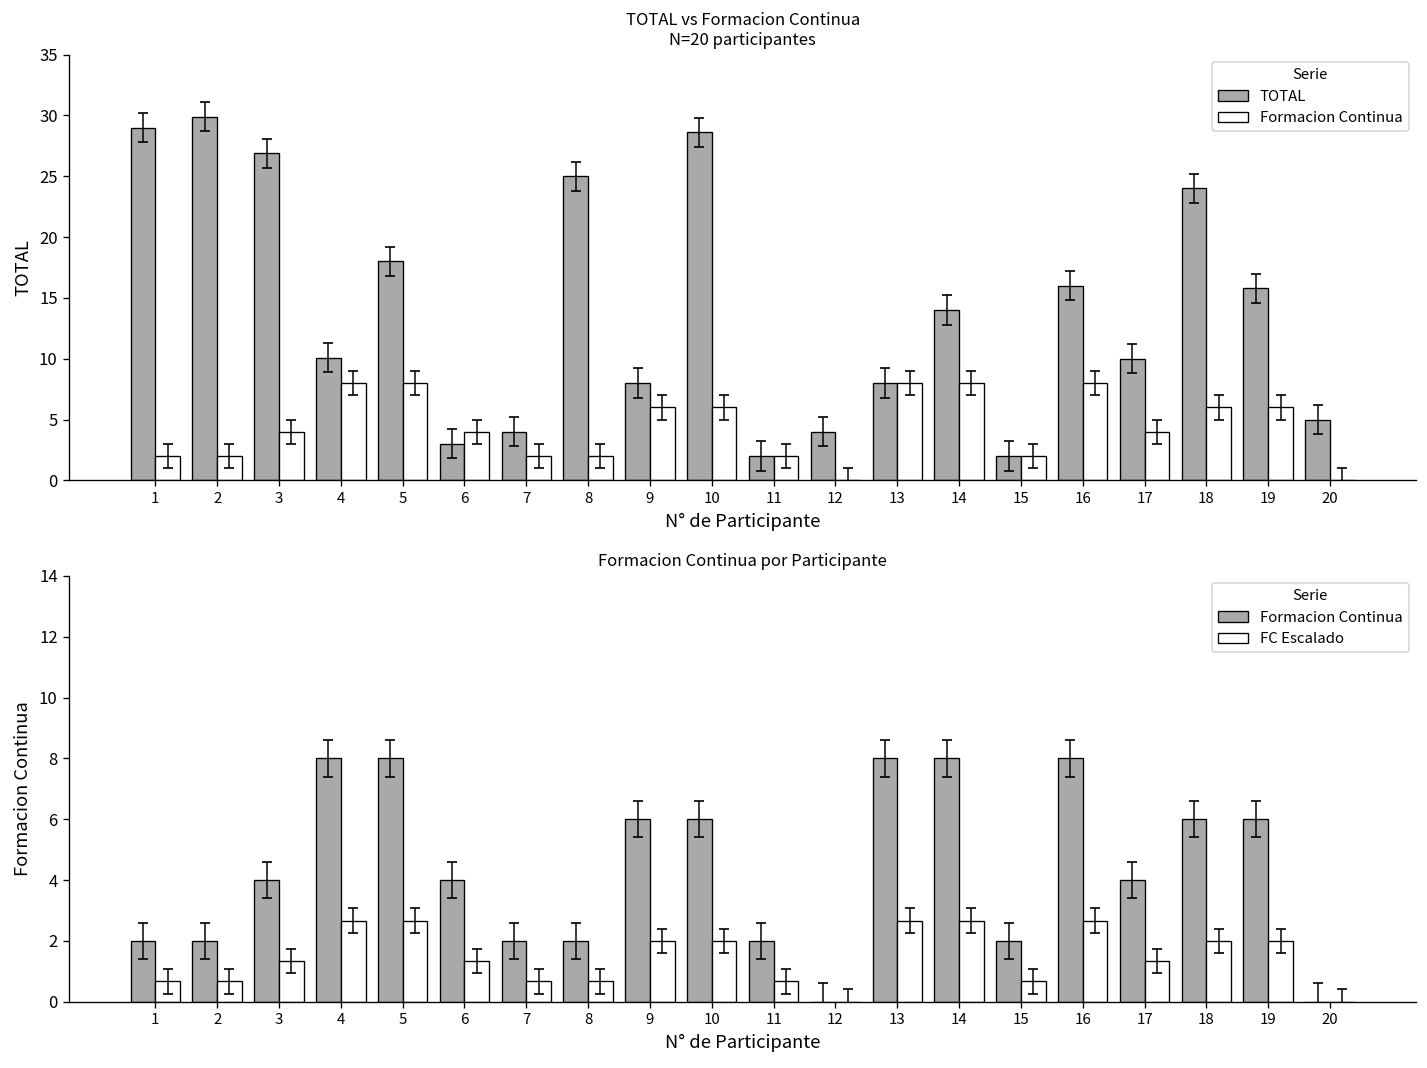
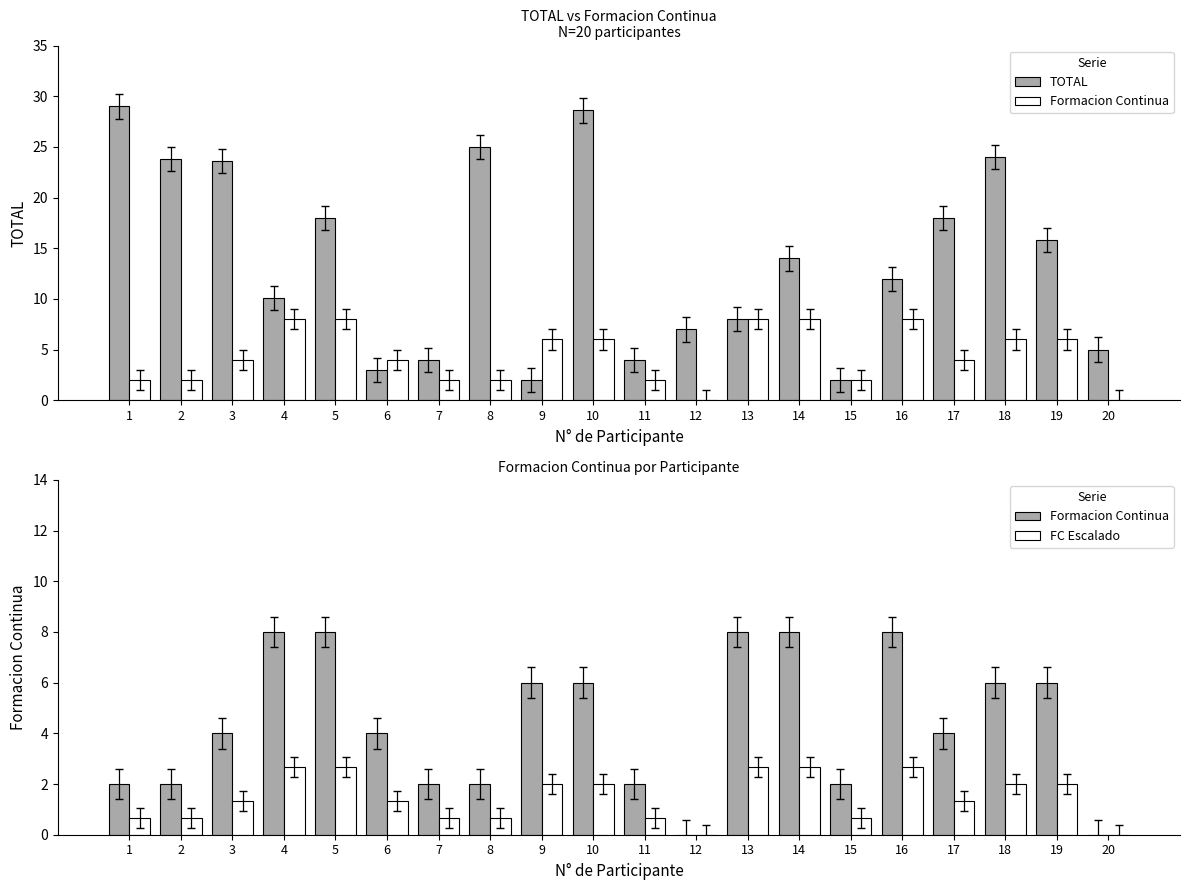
TOTAL vs Formacion Continua N=20 participantes, TOTAL, 2: 29.9 -> 23.8
TOTAL vs Formacion Continua N=20 participantes, TOTAL, 3: 26.9 -> 23.6
TOTAL vs Formacion Continua N=20 participantes, TOTAL, 9: 8 -> 2
TOTAL vs Formacion Continua N=20 participantes, TOTAL, 11: 2 -> 4
TOTAL vs Formacion Continua N=20 participantes, TOTAL, 12: 4 -> 7
TOTAL vs Formacion Continua N=20 participantes, TOTAL, 16: 16 -> 12
TOTAL vs Formacion Continua N=20 participantes, TOTAL, 17: 10 -> 18
